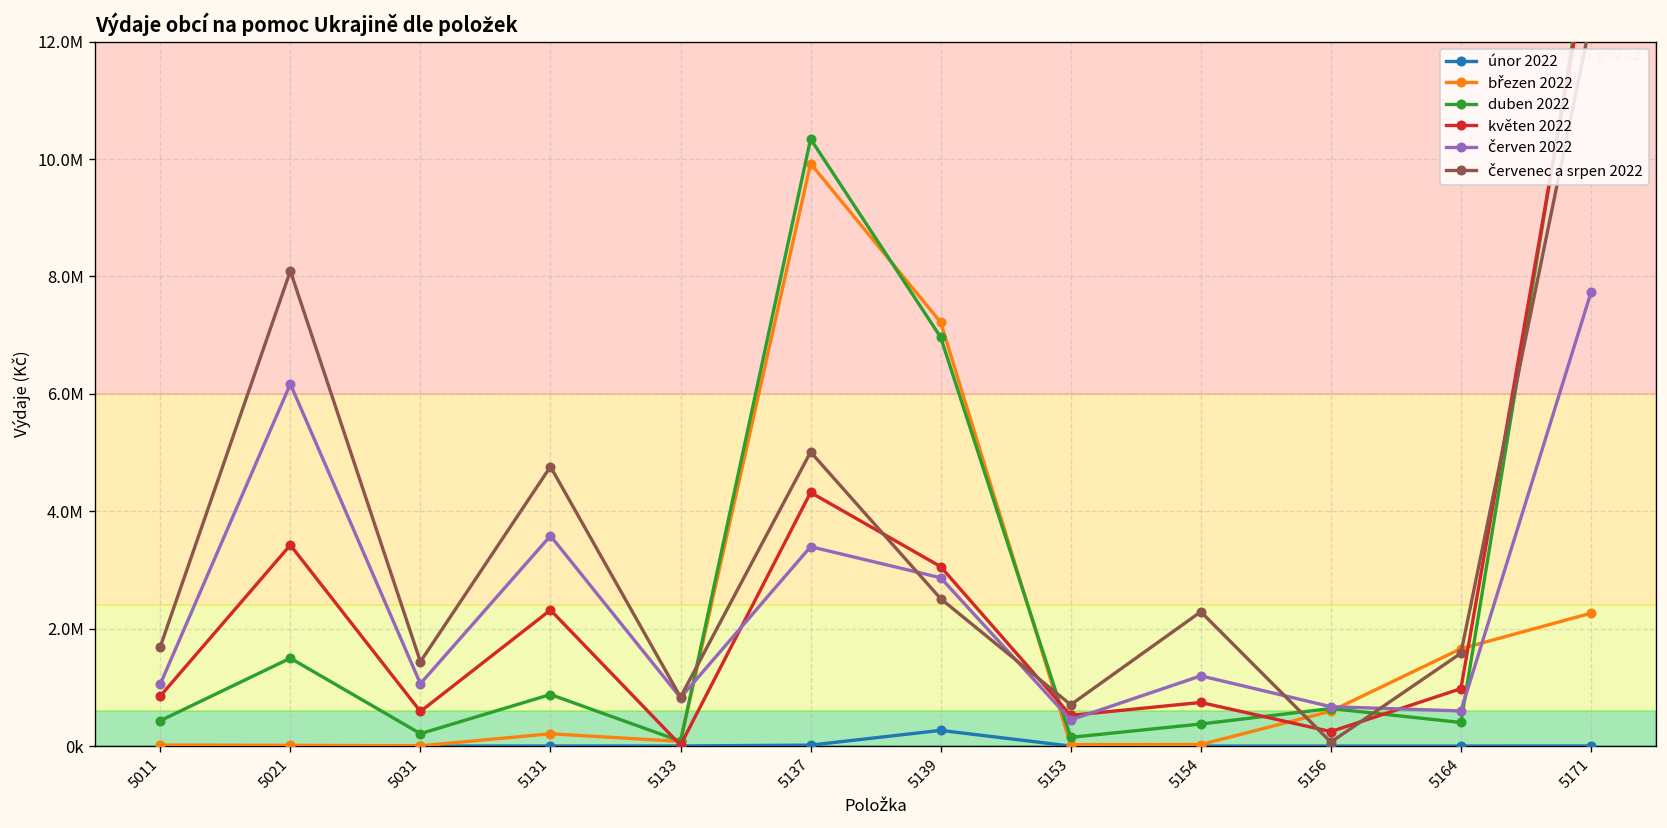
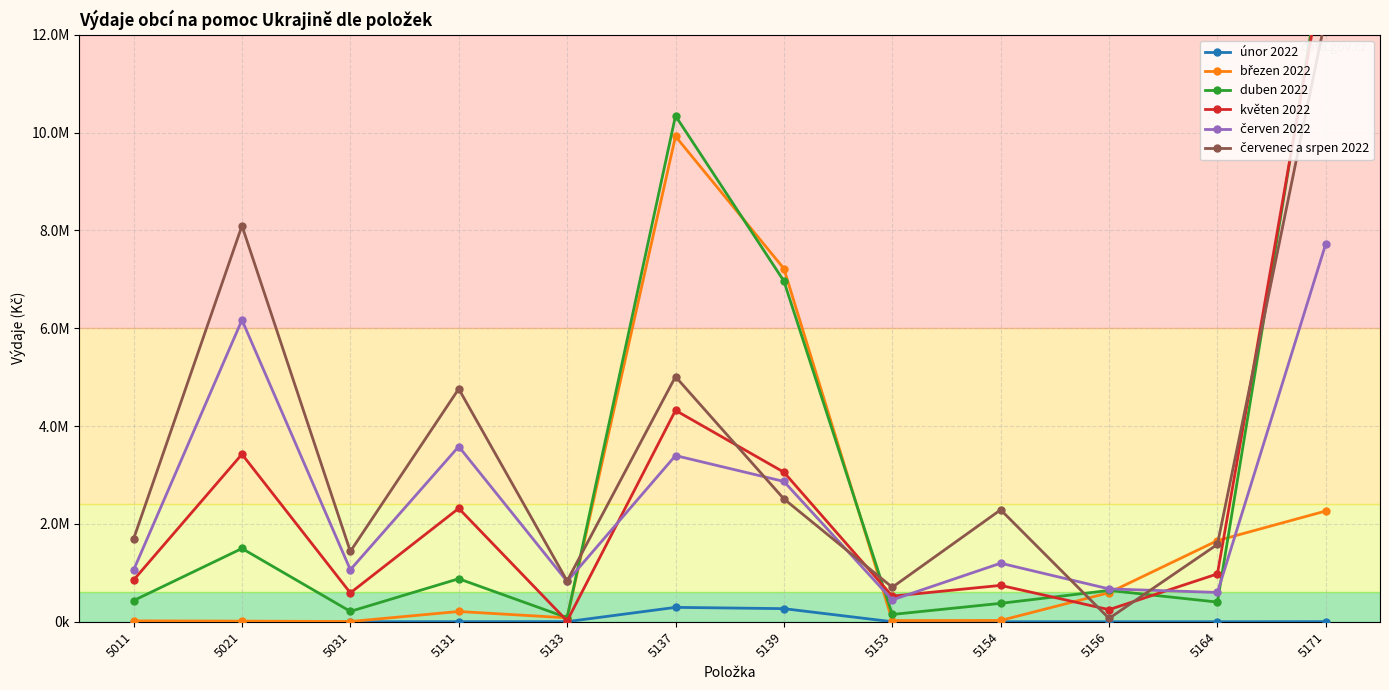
únor 2022, 5137: 0 -> 300000
